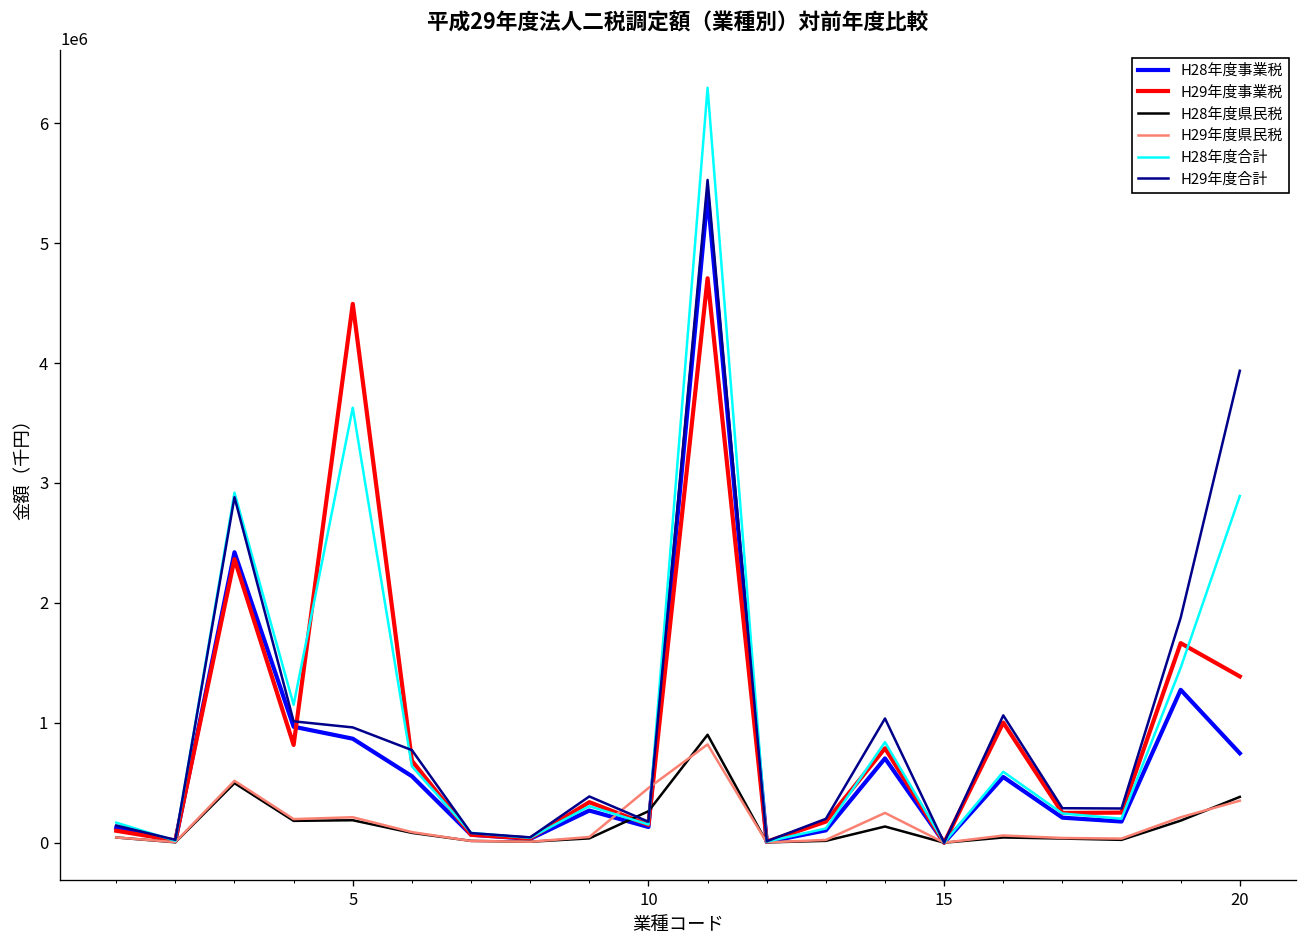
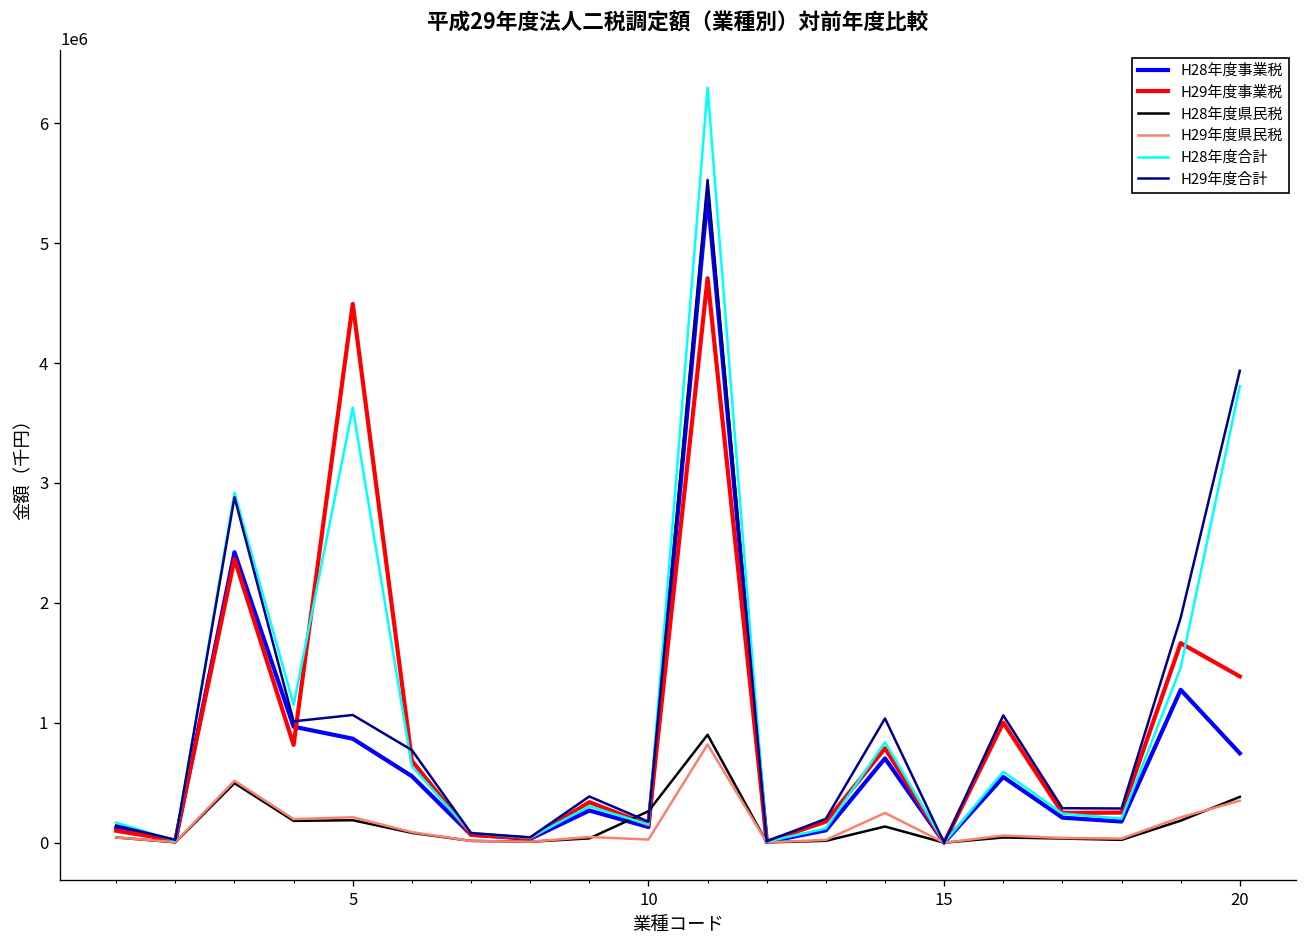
H29年度合計, 5: 1000000 -> 1100000
H29年度県民税, 10: 500000 -> 0
H28年度合計, 20: 2900000 -> 3800000
